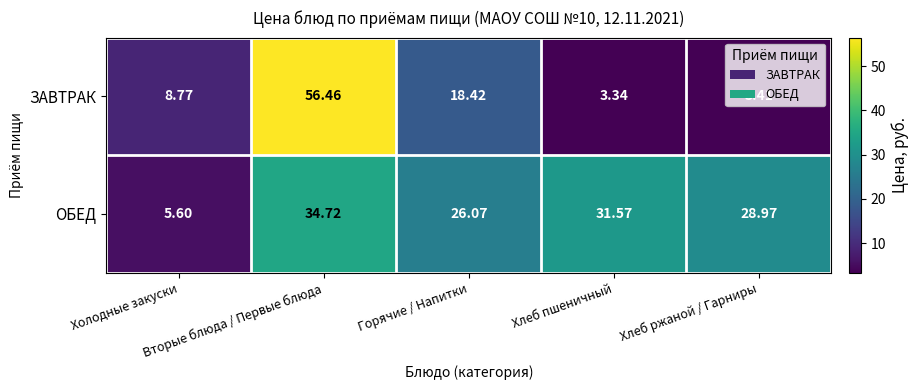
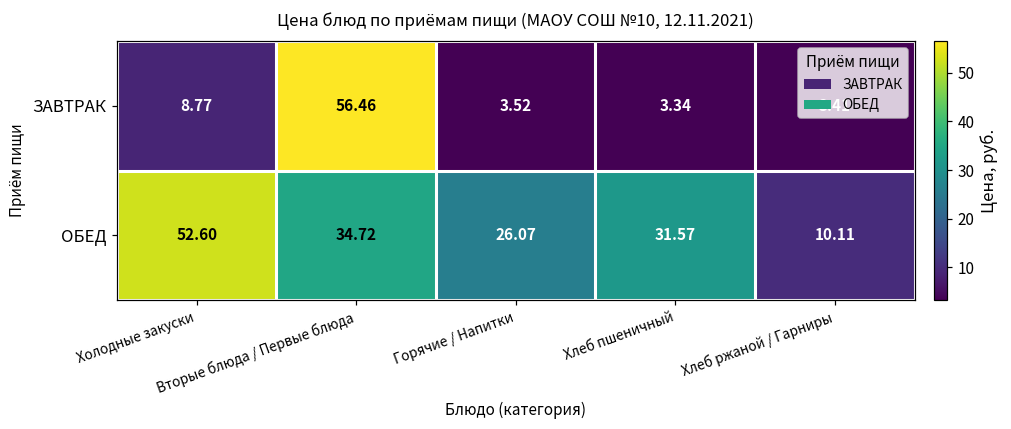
ЗАВТРАК, Горячие / Напитки: 18.42 -> 3.52
ОБЕД, Холодные закуски: 5.60 -> 52.60
ОБЕД, Хлеб ржаной / Гарниры: 28.97 -> 10.11
